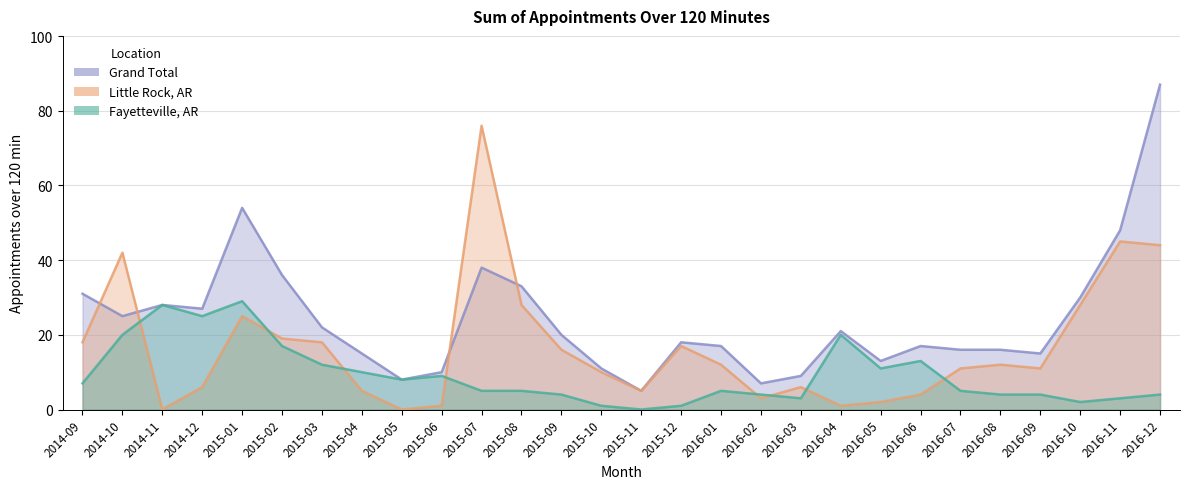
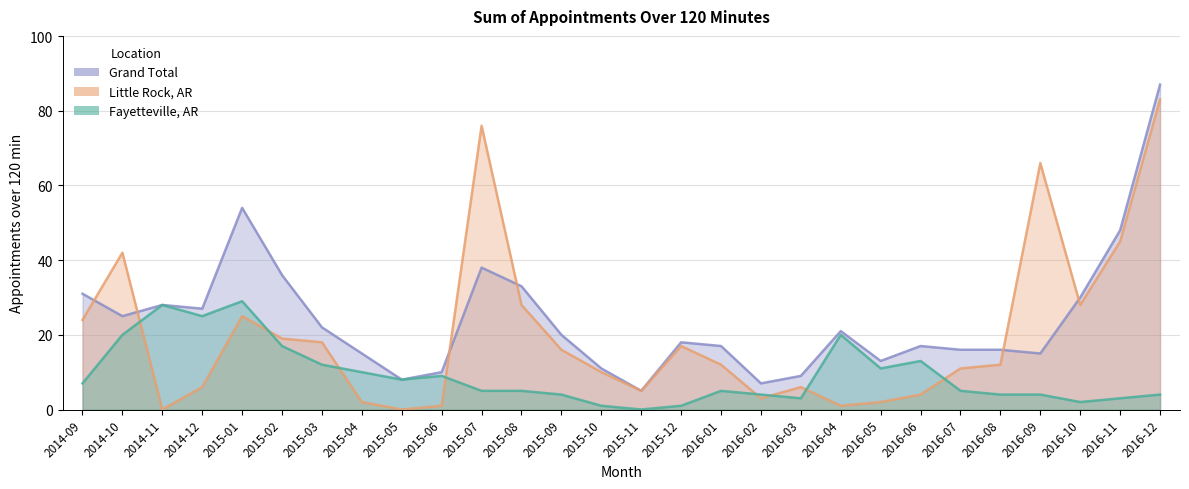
Little Rock, AR, 2014-09: 18 -> 24
Little Rock, AR, 2015-04: 5 -> 2
Little Rock, AR, 2016-09: 11 -> 66
Little Rock, AR, 2016-12: 44 -> 83
